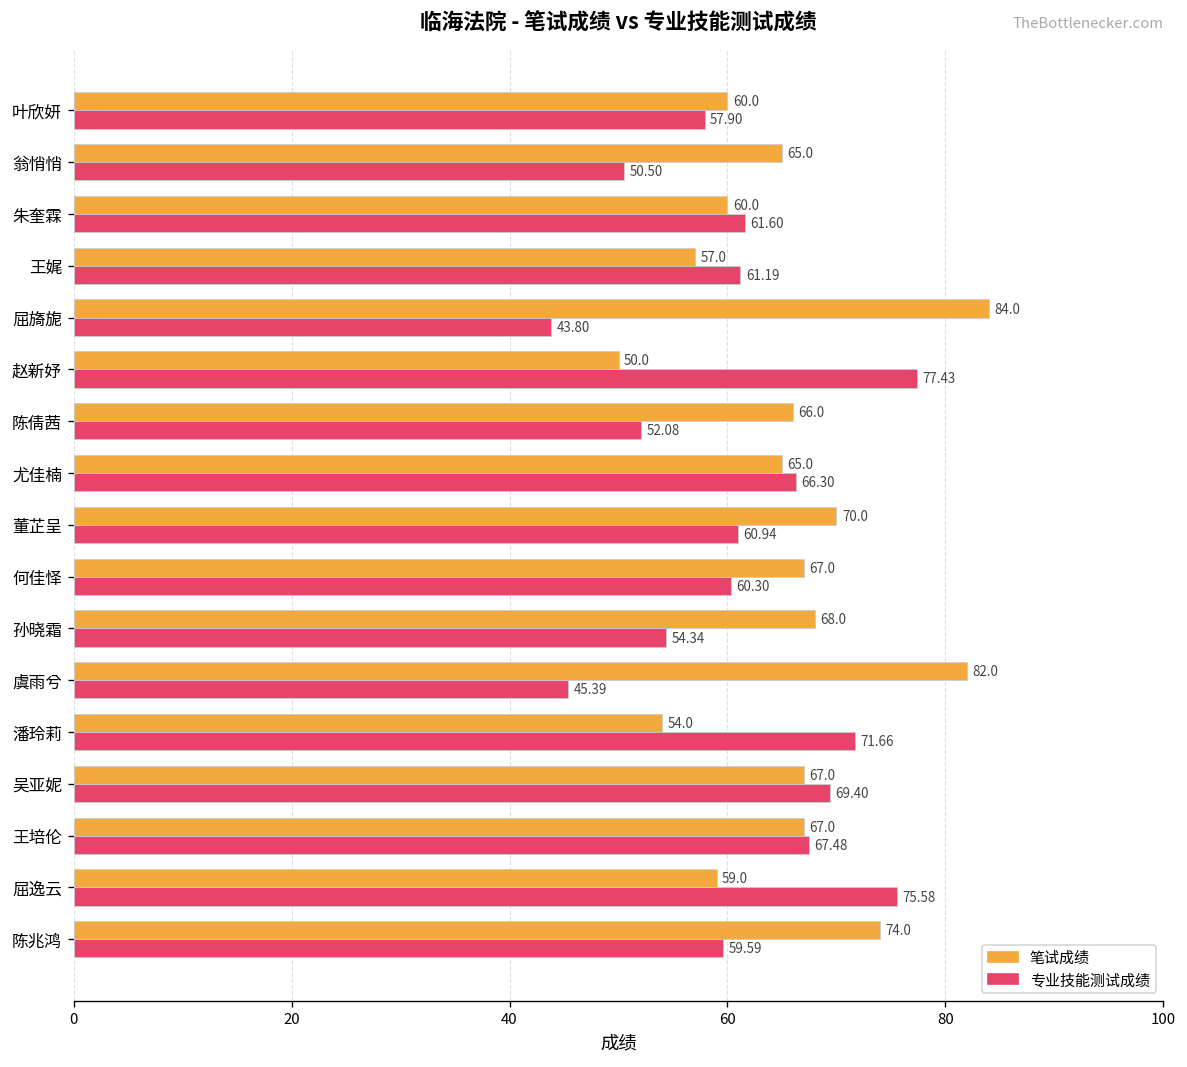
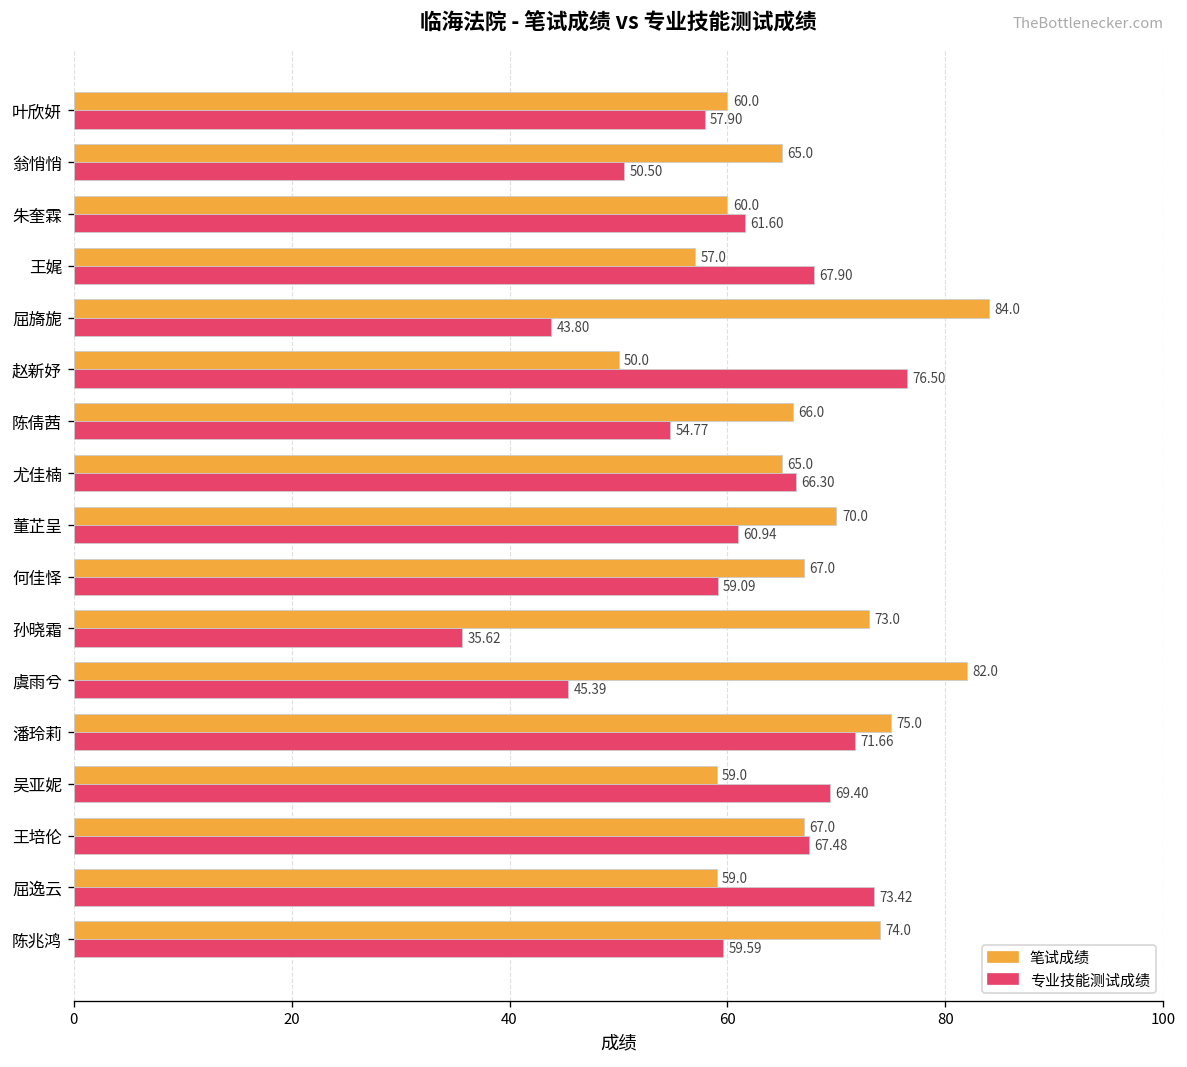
专业技能测试成绩, 王娓: 61.19 -> 67.90
专业技能测试成绩, 赵新妤: 77.43 -> 76.50
专业技能测试成绩, 陈倩茜: 52.08 -> 54.77
专业技能测试成绩, 何佳怿: 60.30 -> 59.09
笔试成绩, 孙晓霜: 68.0 -> 73.0
专业技能测试成绩, 孙晓霜: 54.34 -> 35.62
笔试成绩, 潘玲莉: 54.0 -> 75.0
笔试成绩, 吴亚妮: 67.0 -> 59.0
专业技能测试成绩, 屈逸云: 75.58 -> 73.42
